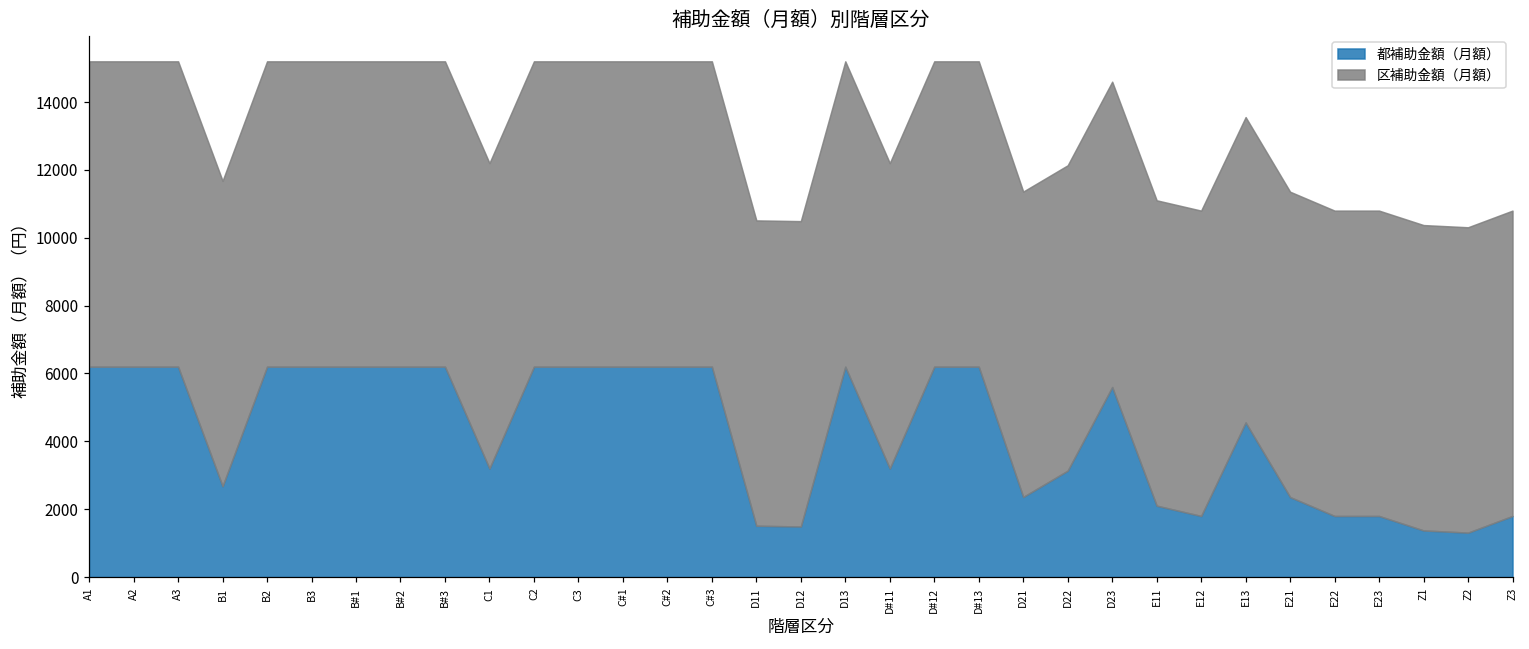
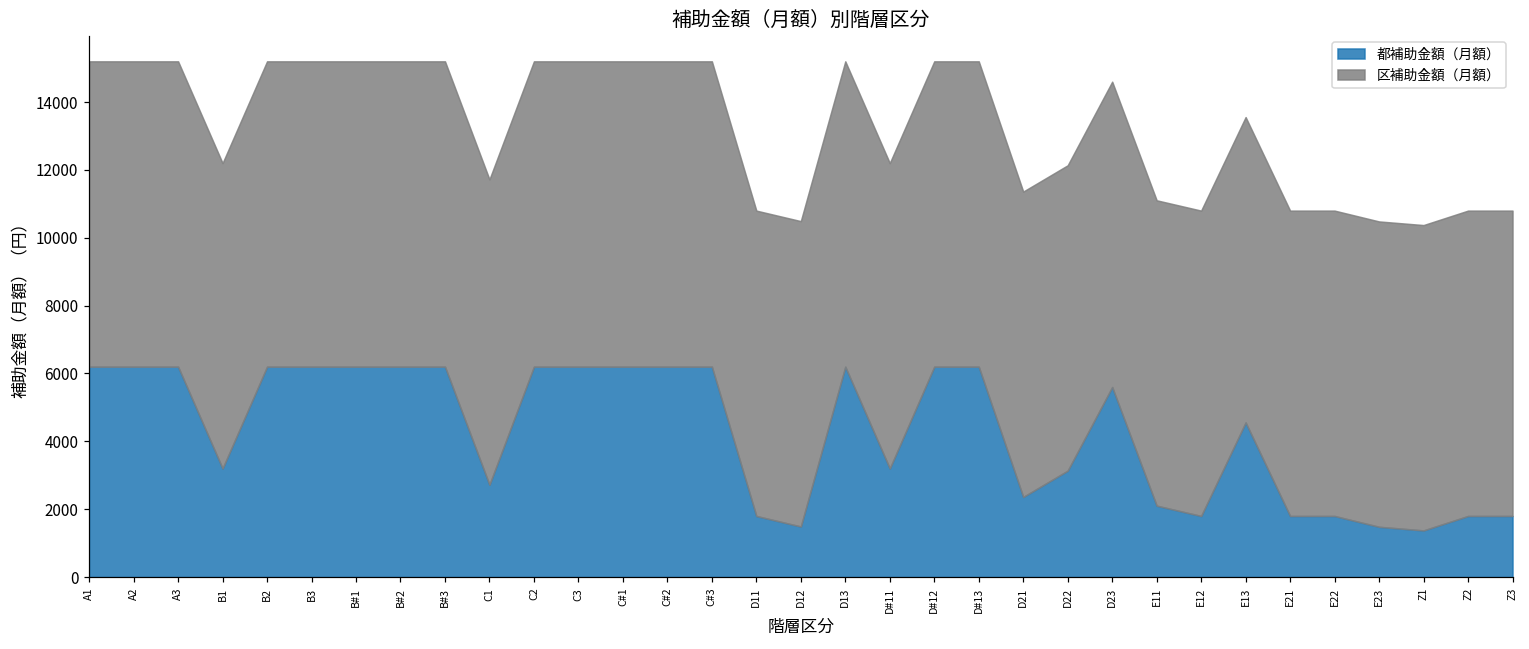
都補助金額（月額）, B1: 2700 -> 3200
都補助金額（月額）, C1: 3200 -> 2700
都補助金額（月額）, D11: 1500 -> 1800
都補助金額（月額）, E21: 2400 -> 1800
都補助金額（月額）, E23: 1800 -> 1500
都補助金額（月額）, Z2: 1300 -> 1800
